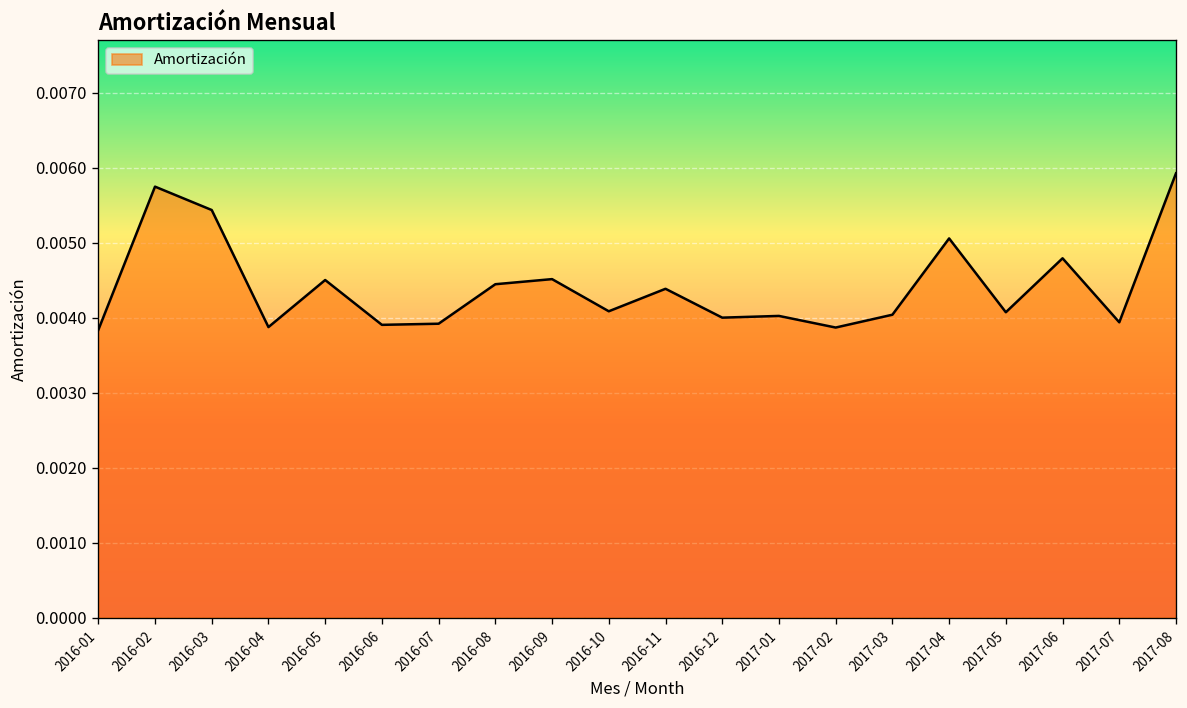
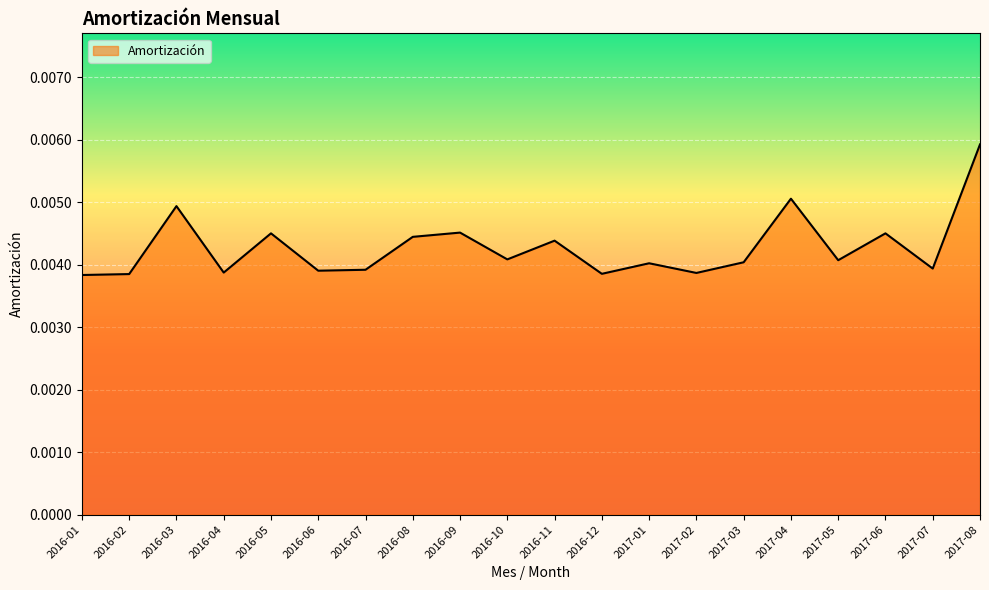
2016-02: 0.0058 -> 0.0039
2016-03: 0.0054 -> 0.0049
2016-12: 0.0040 -> 0.0039
2017-06: 0.0048 -> 0.0045
